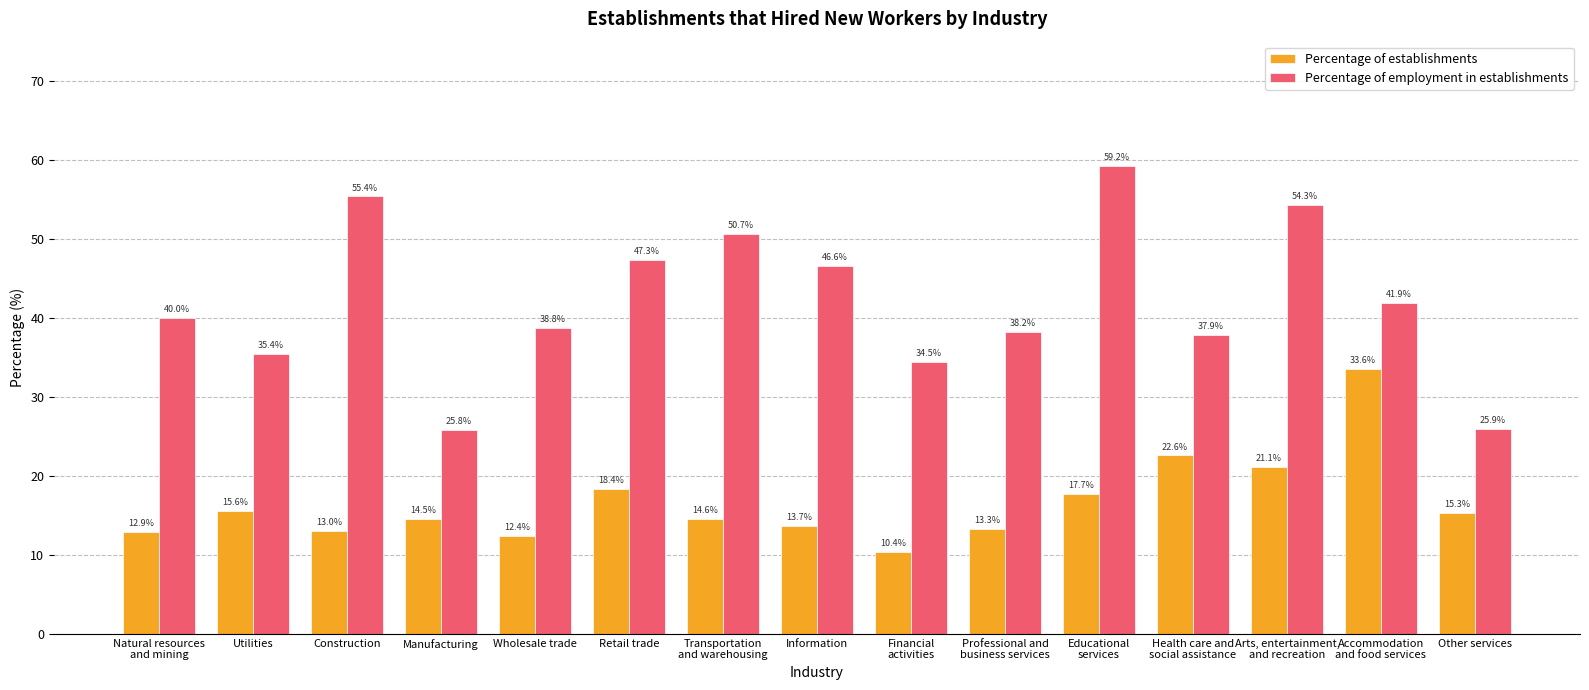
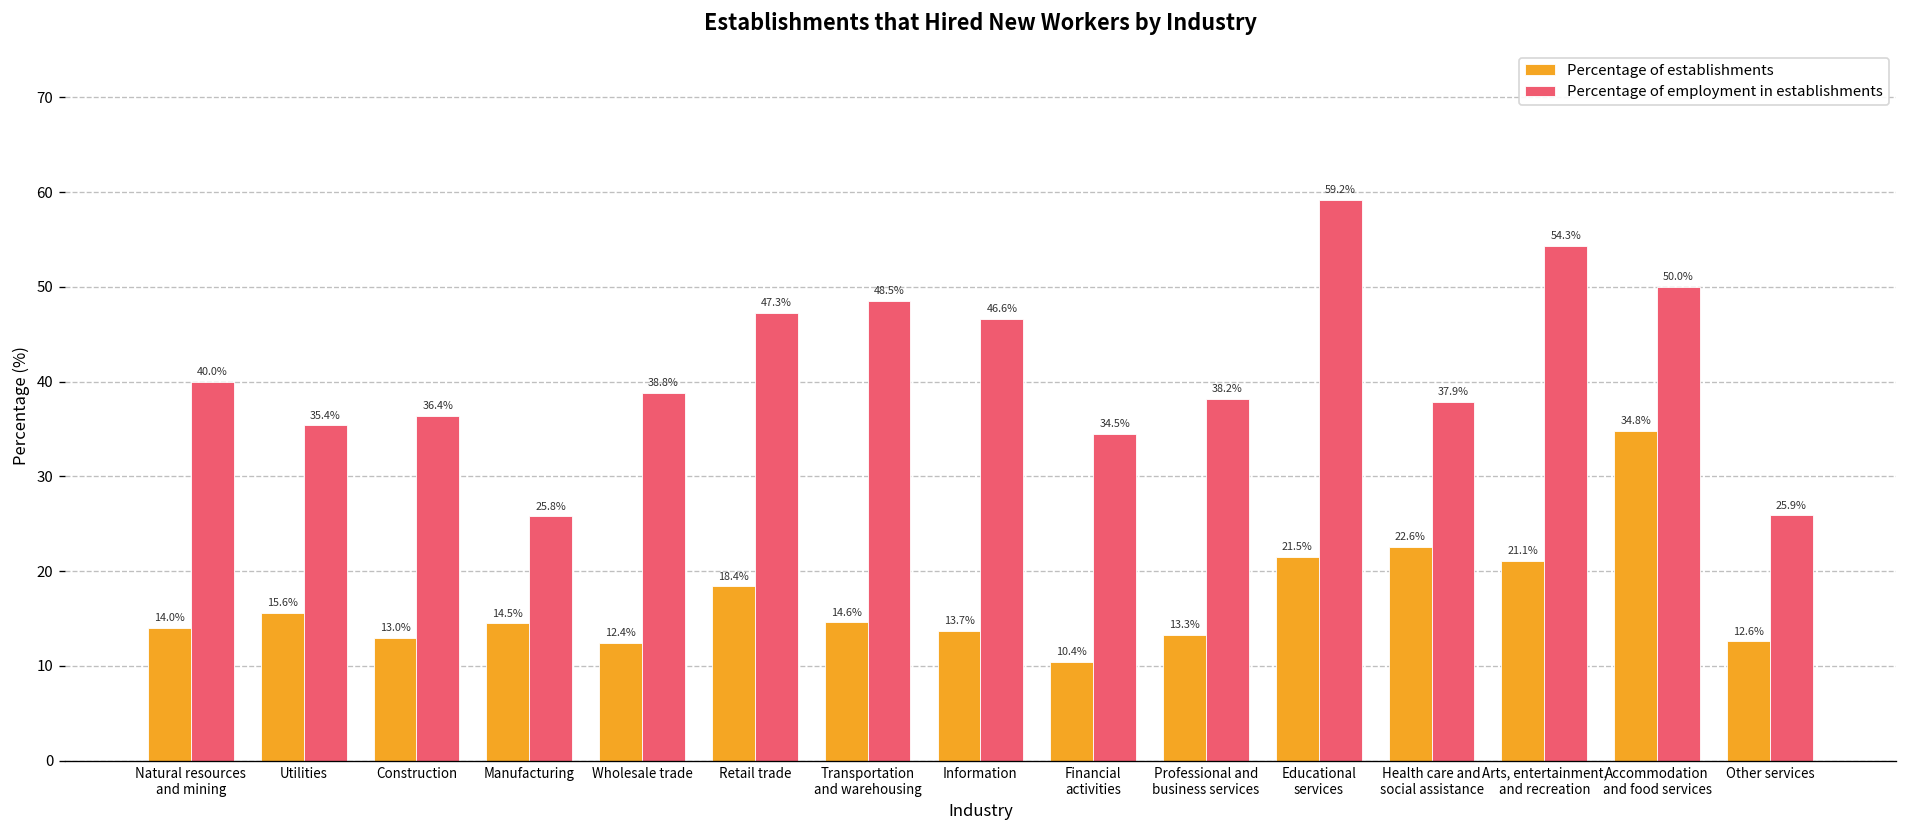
Percentage of establishments, Natural resources and mining: 12.9% -> 14.0%
Percentage of employment in establishments, Construction: 55.4% -> 36.4%
Percentage of employment in establishments, Transportation and warehousing: 50.7% -> 48.5%
Percentage of establishments, Educational services: 17.7% -> 21.5%
Percentage of establishments, Accommodation and food services: 33.6% -> 34.8%
Percentage of employment in establishments, Accommodation and food services: 41.9% -> 50.0%
Percentage of establishments, Other services: 15.3% -> 12.6%
